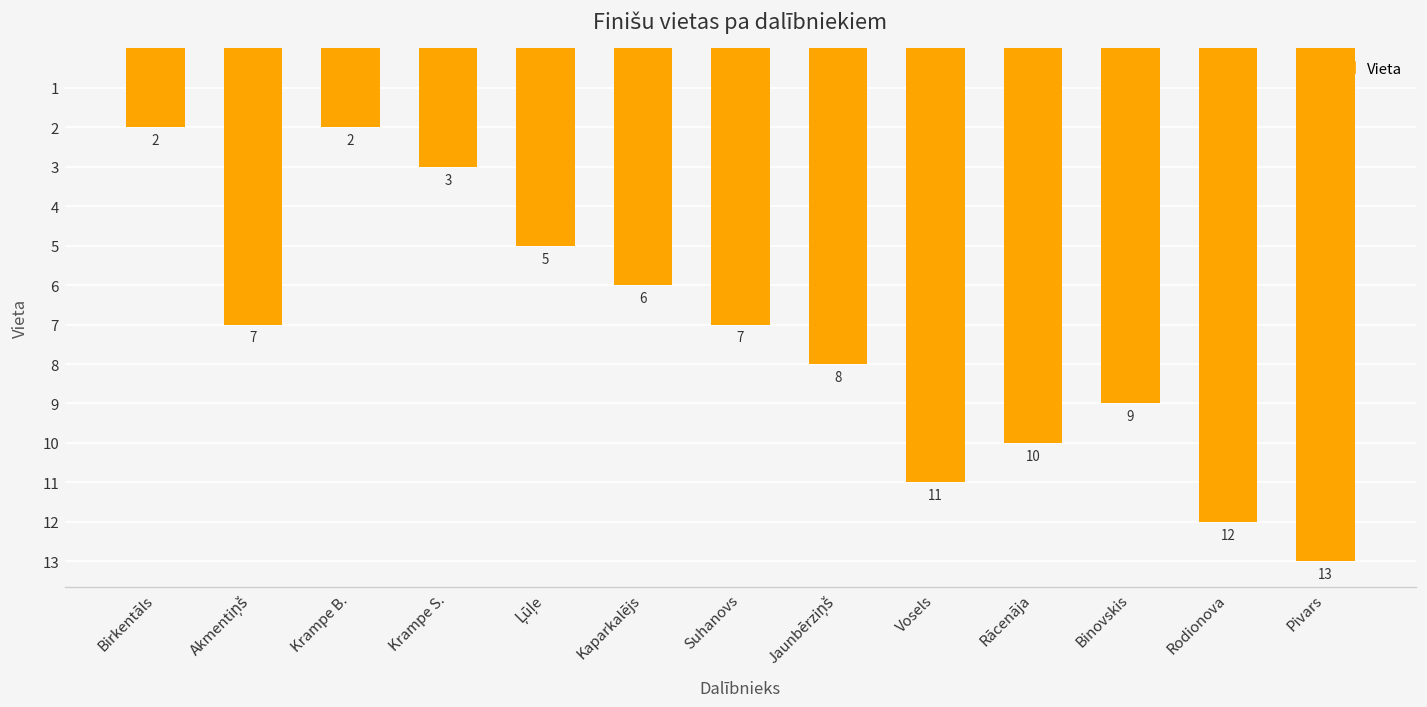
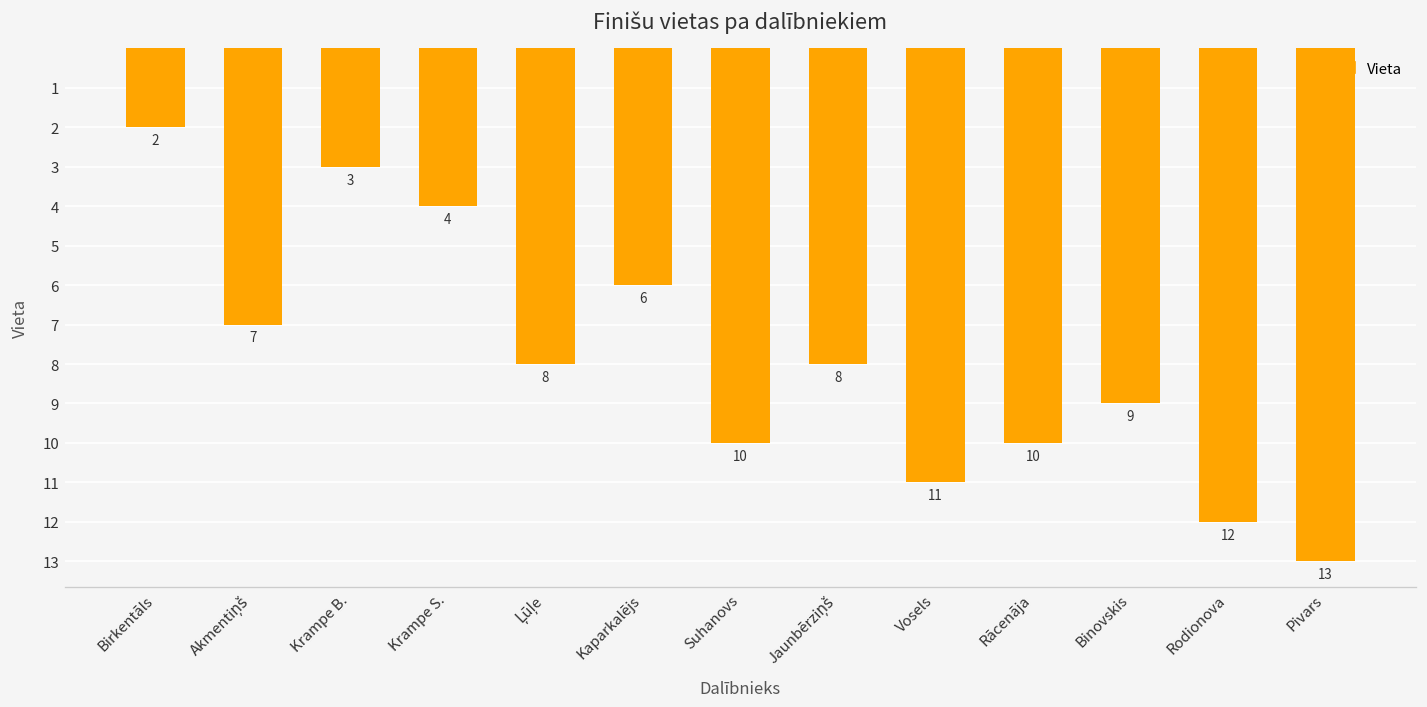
Krampe B.: 2 -> 3
Krampe S.: 3 -> 4
Ļūļe: 5 -> 8
Suhanovs: 7 -> 10
